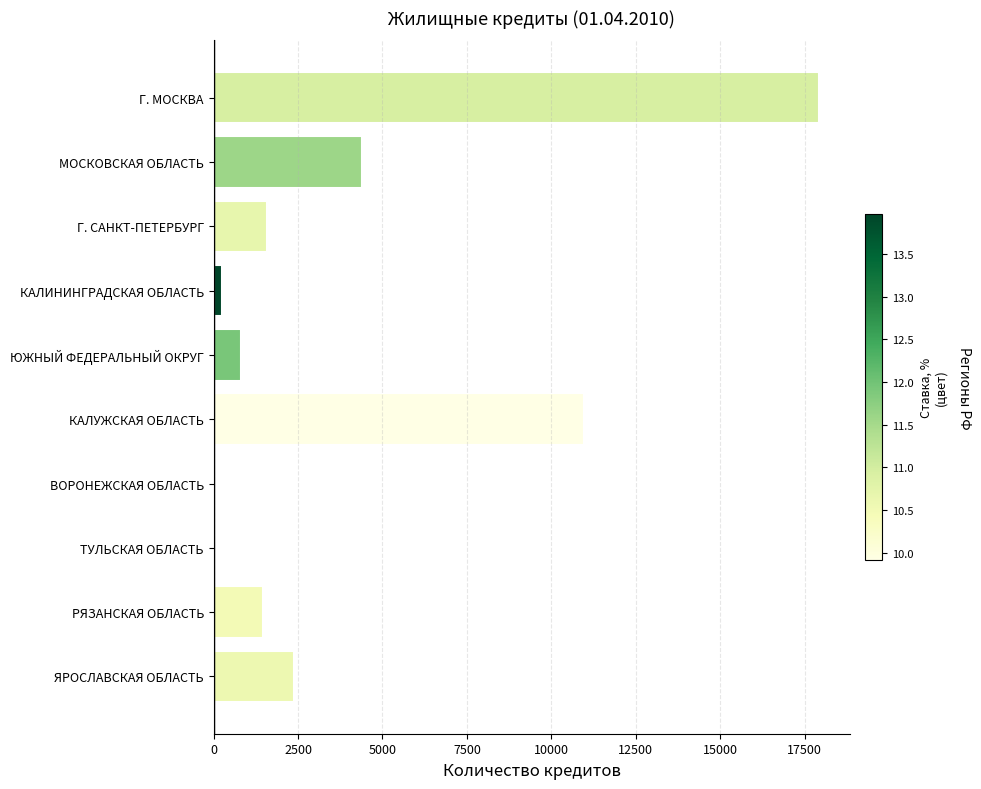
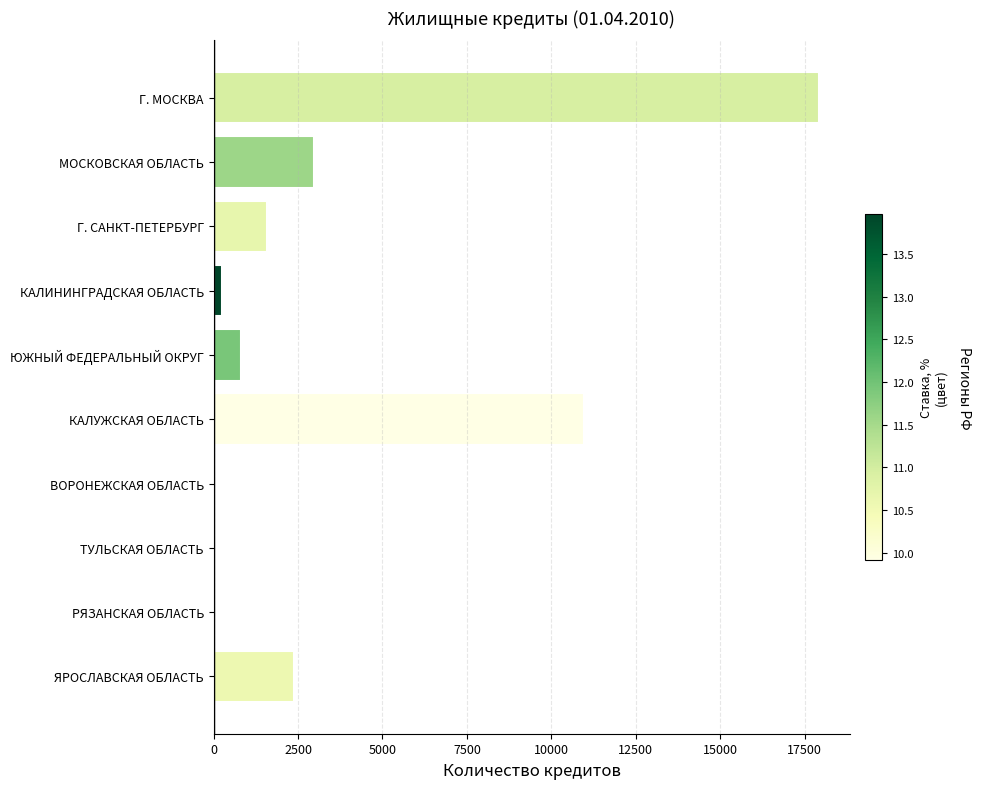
МОСКОВСКАЯ ОБЛАСТЬ: 4400 -> 3000
РЯЗАНСКАЯ ОБЛАСТЬ: 1500 -> 100
